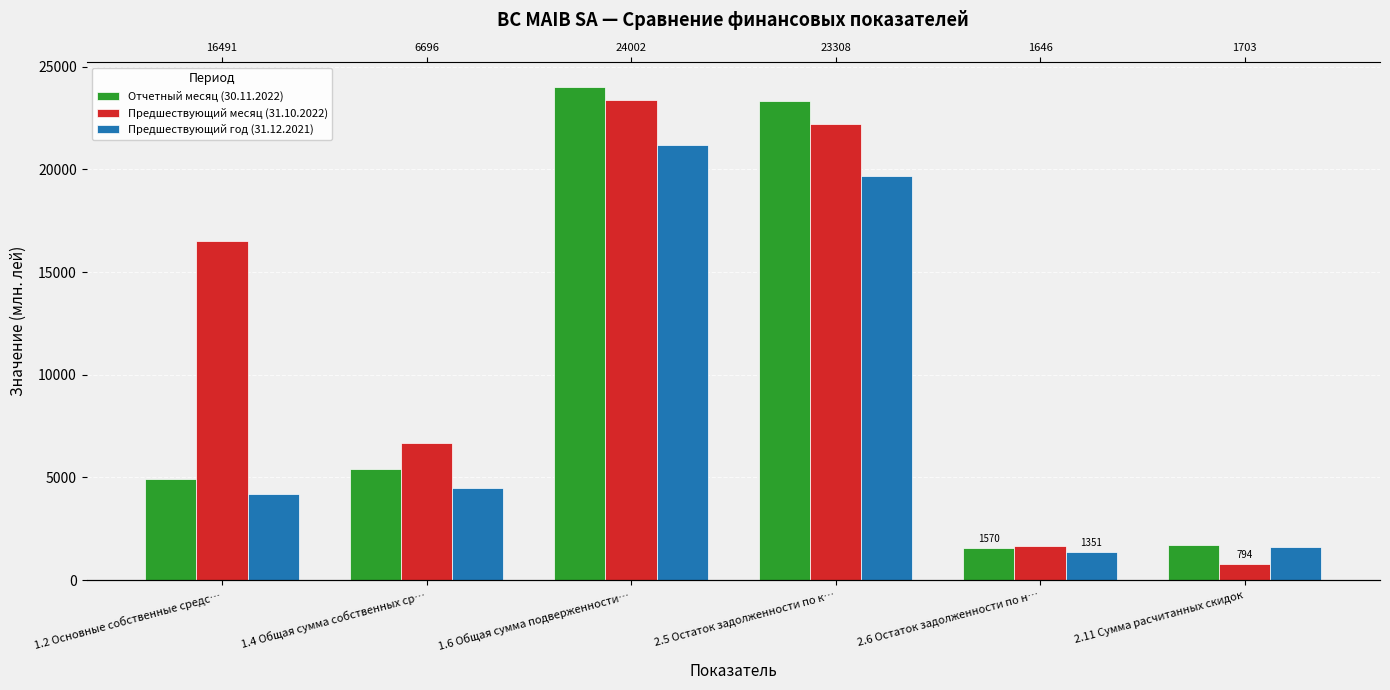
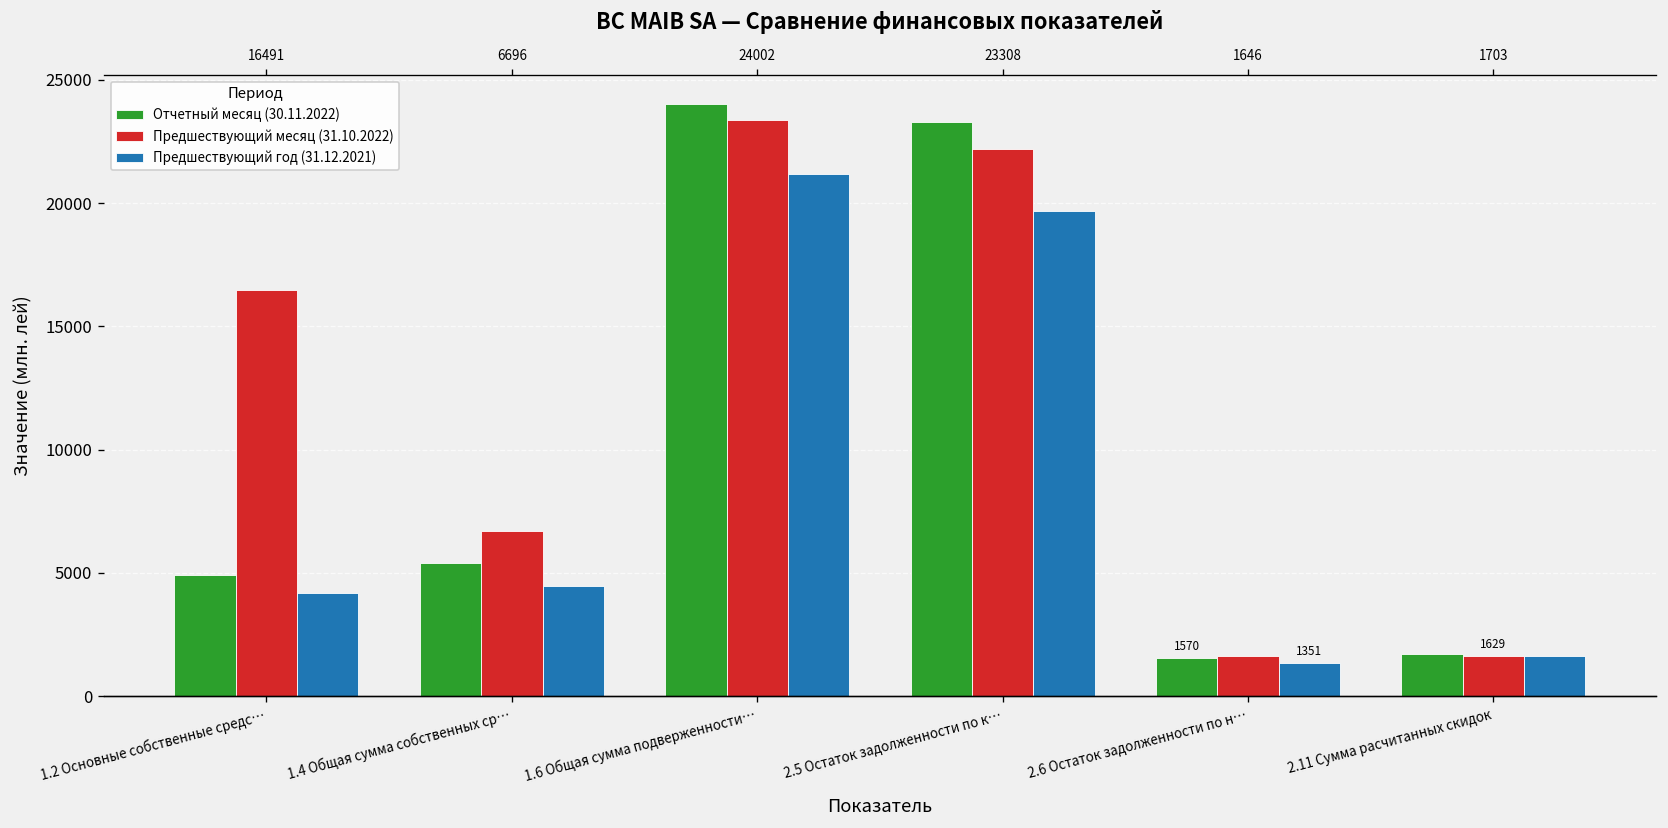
Предшествующий месяц (31.10.2022), 2.11 Сумма расчитанных скидок: 794 -> 1629
